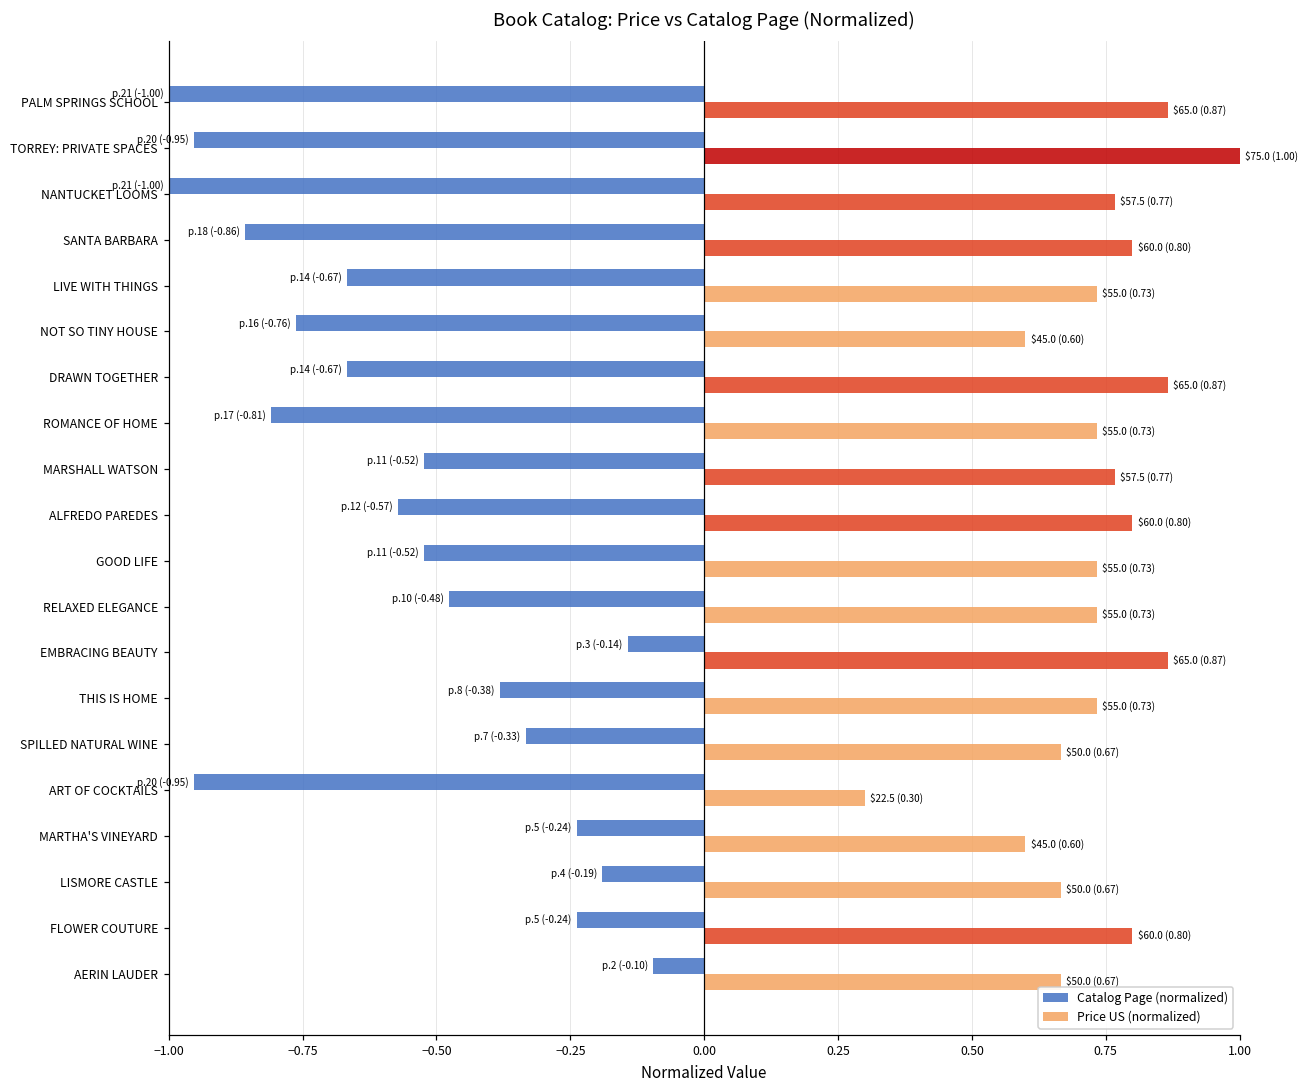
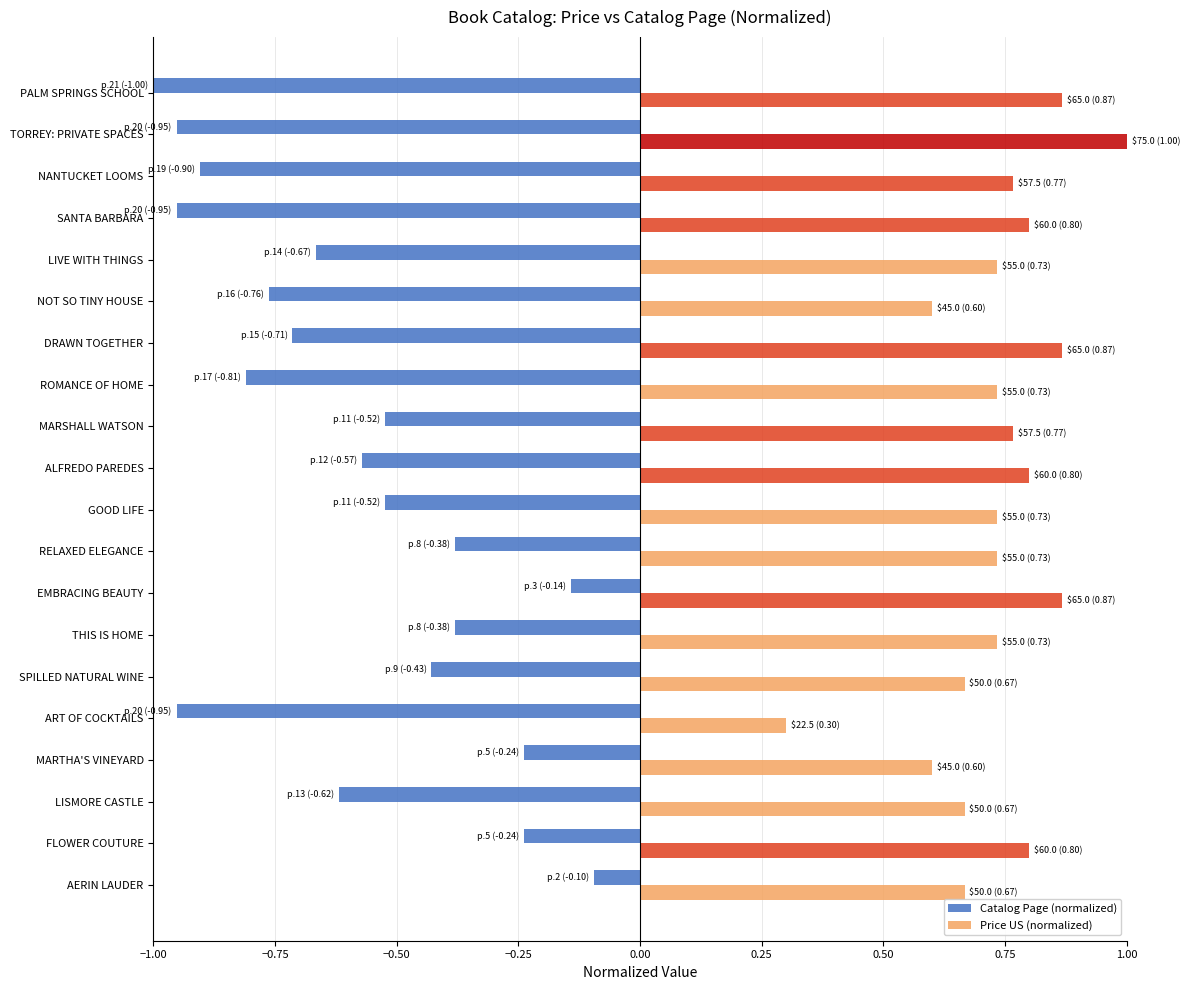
Catalog Page (normalized), NANTUCKET LOOMS: 21 (-1.00) -> 19 (-0.90)
Catalog Page (normalized), SANTA BARBARA: 18 (-0.86) -> 20 (-0.95)
Catalog Page (normalized), DRAWN TOGETHER: 14 (-0.67) -> 15 (-0.71)
Catalog Page (normalized), RELAXED ELEGANCE: 10 (-0.48) -> 8 (-0.38)
Catalog Page (normalized), SPILLED NATURAL WINE: 7 (-0.33) -> 9 (-0.43)
Catalog Page (normalized), LISMORE CASTLE: 4 (-0.19) -> 13 (-0.62)
